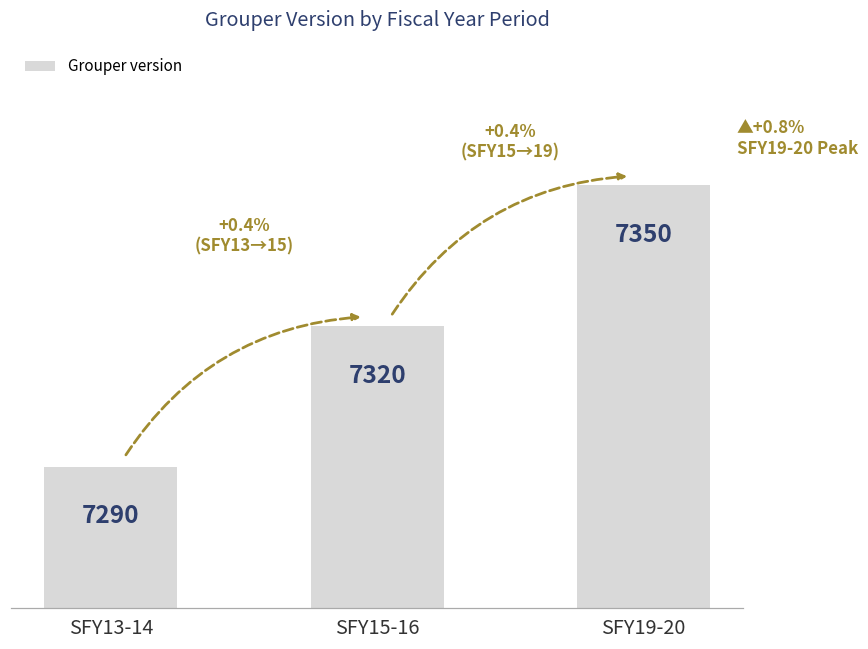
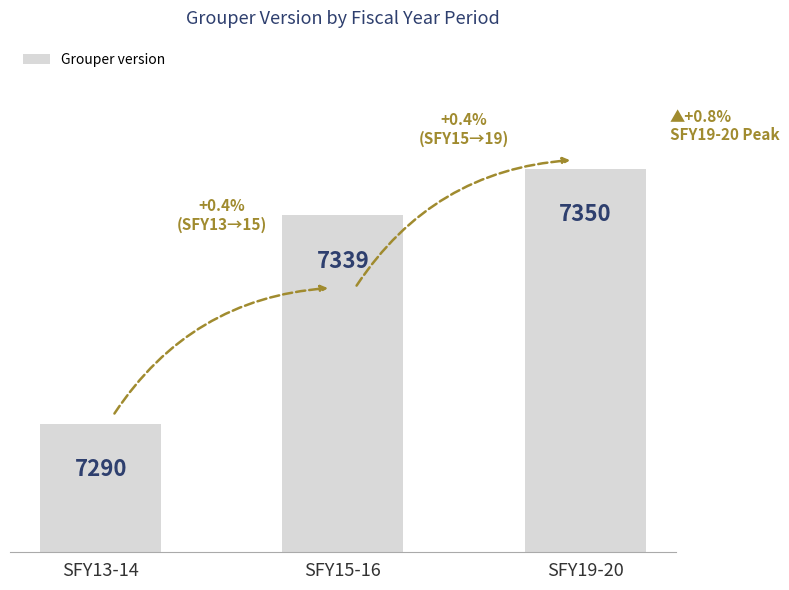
SFY15-16: 7320 -> 7339
